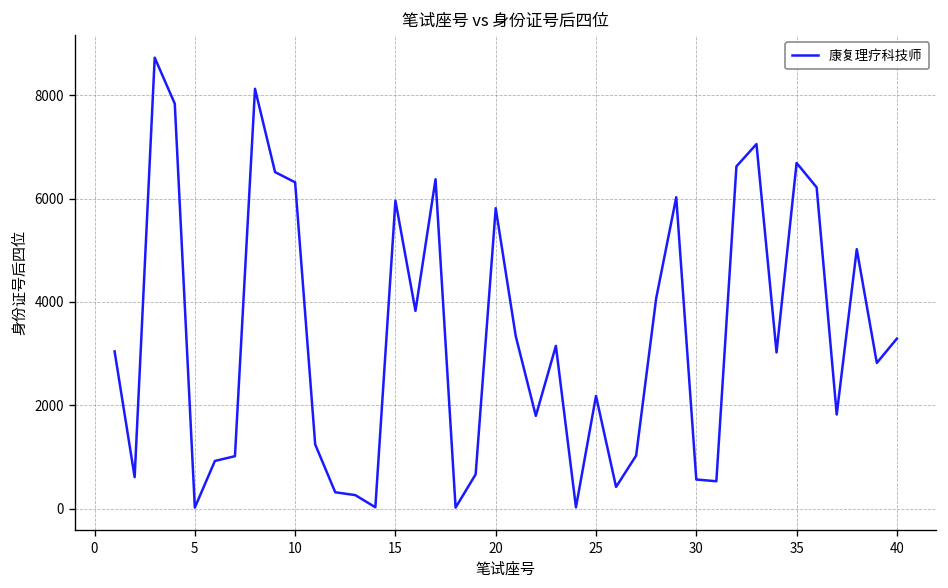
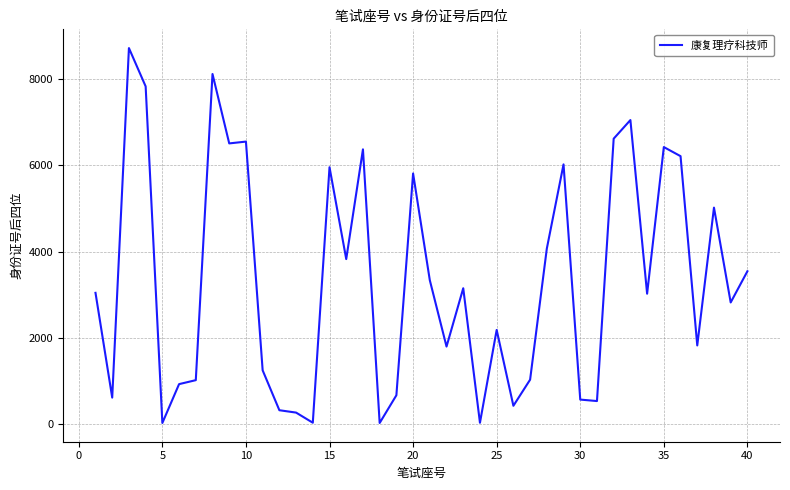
10: 6300 -> 6600
35: 6700 -> 6400
40: 3300 -> 3500
